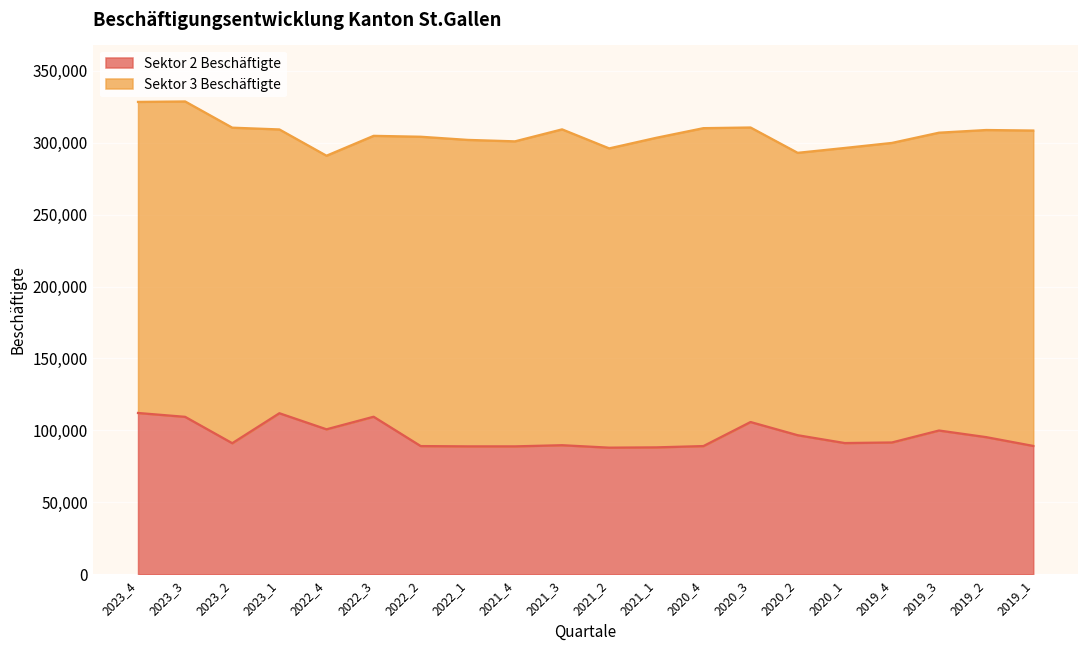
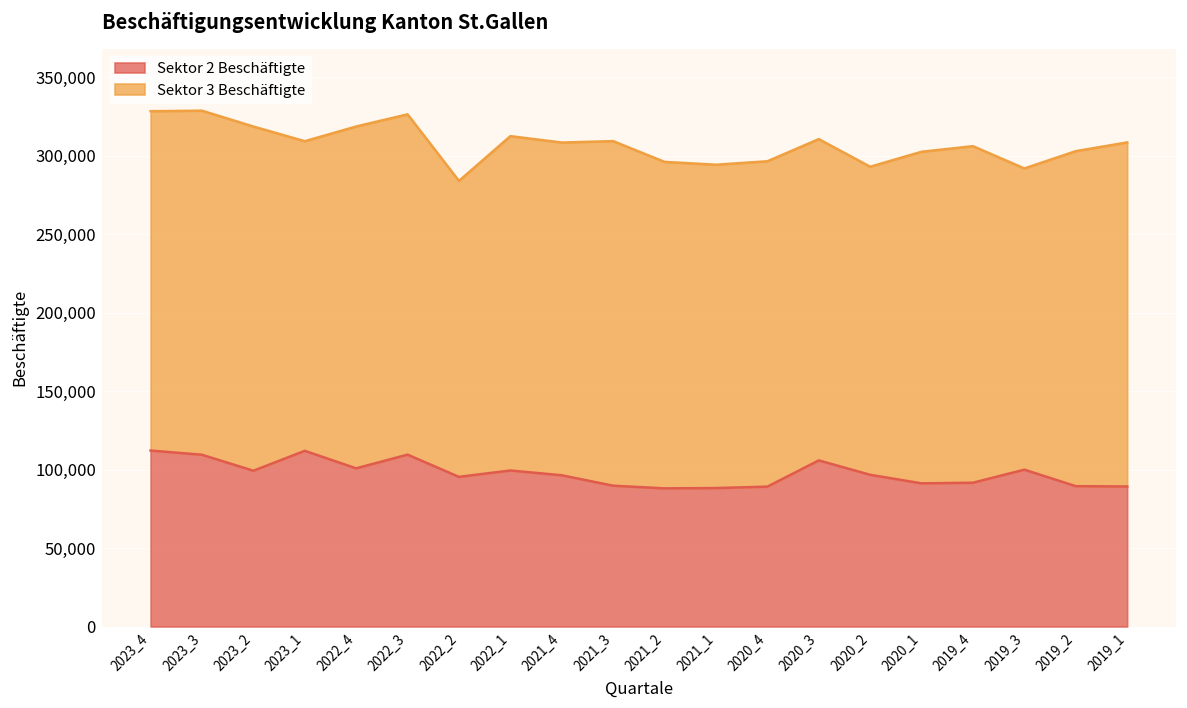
Sektor 2 Beschäftigte, 2023_2: 91,000 -> 99,000
Sektor 3 Beschäftigte, 2022_4: 190,000 -> 218,000
Sektor 3 Beschäftigte, 2022_3: 195,000 -> 217,000
Sektor 2 Beschäftigte, 2022_2: 89,000 -> 95,000
Sektor 3 Beschäftigte, 2022_2: 215,000 -> 189,000
Sektor 2 Beschäftigte, 2022_1: 89,000 -> 99,000
Sektor 2 Beschäftigte, 2021_4: 89,000 -> 96,000
Sektor 3 Beschäftigte, 2021_1: 215,000 -> 206,000
Sektor 3 Beschäftigte, 2020_4: 221,000 -> 207,000
Sektor 3 Beschäftigte, 2020_1: 205,000 -> 211,000
Sektor 3 Beschäftigte, 2019_4: 208,000 -> 214,000
Sektor 3 Beschäftigte, 2019_3: 207,000 -> 192,000
Sektor 2 Beschäftigte, 2019_2: 95,000 -> 89,000
